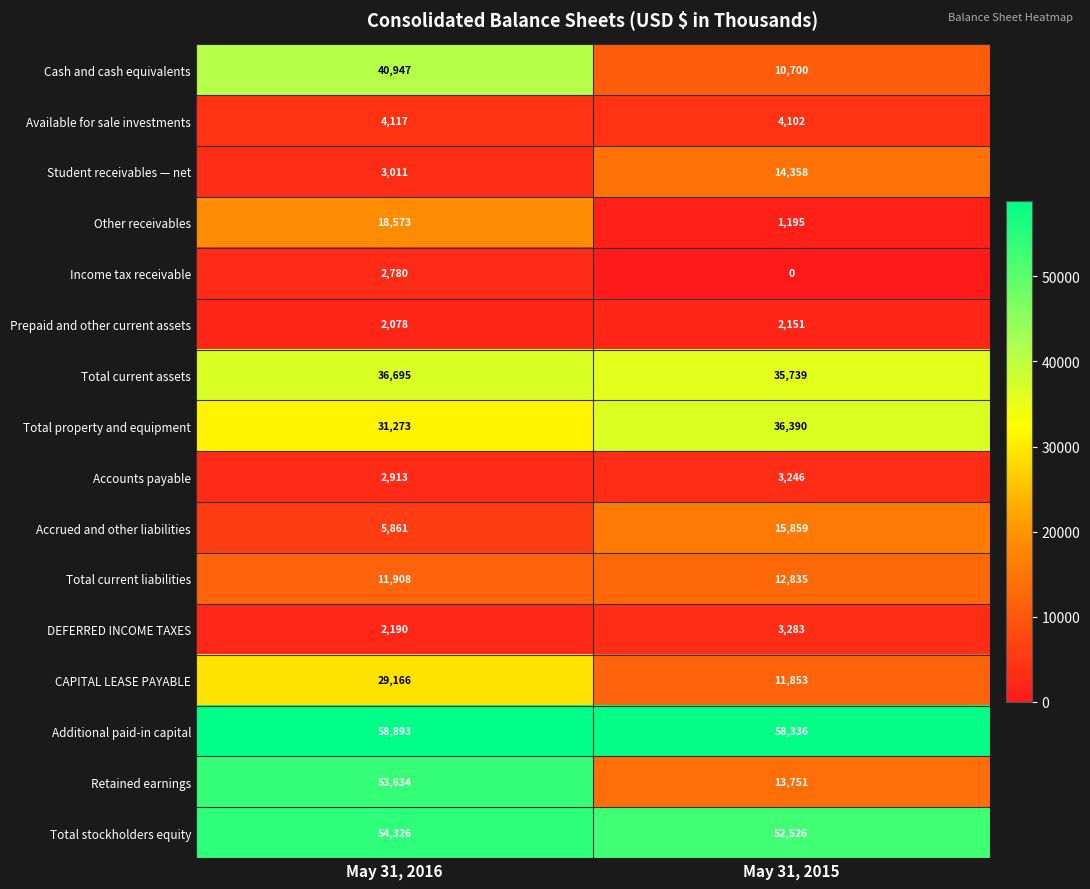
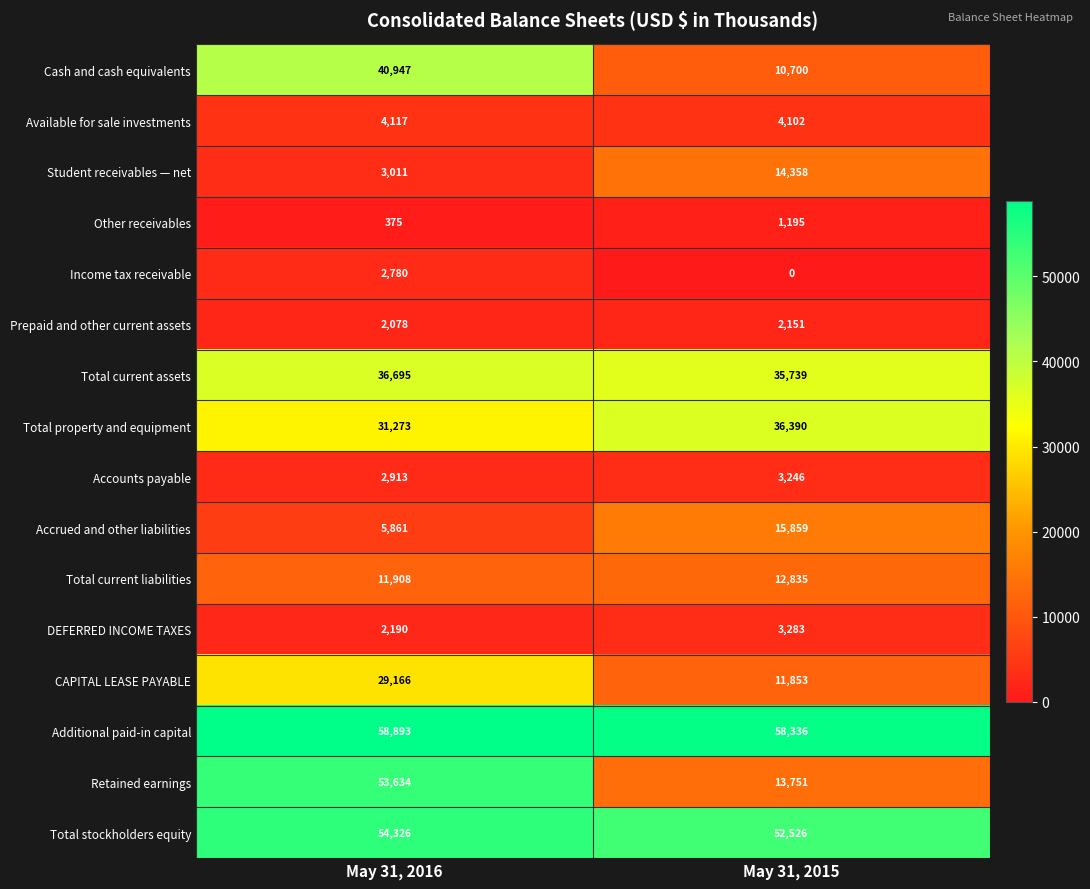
Other receivables, May 31, 2016: 18,573 -> 375
